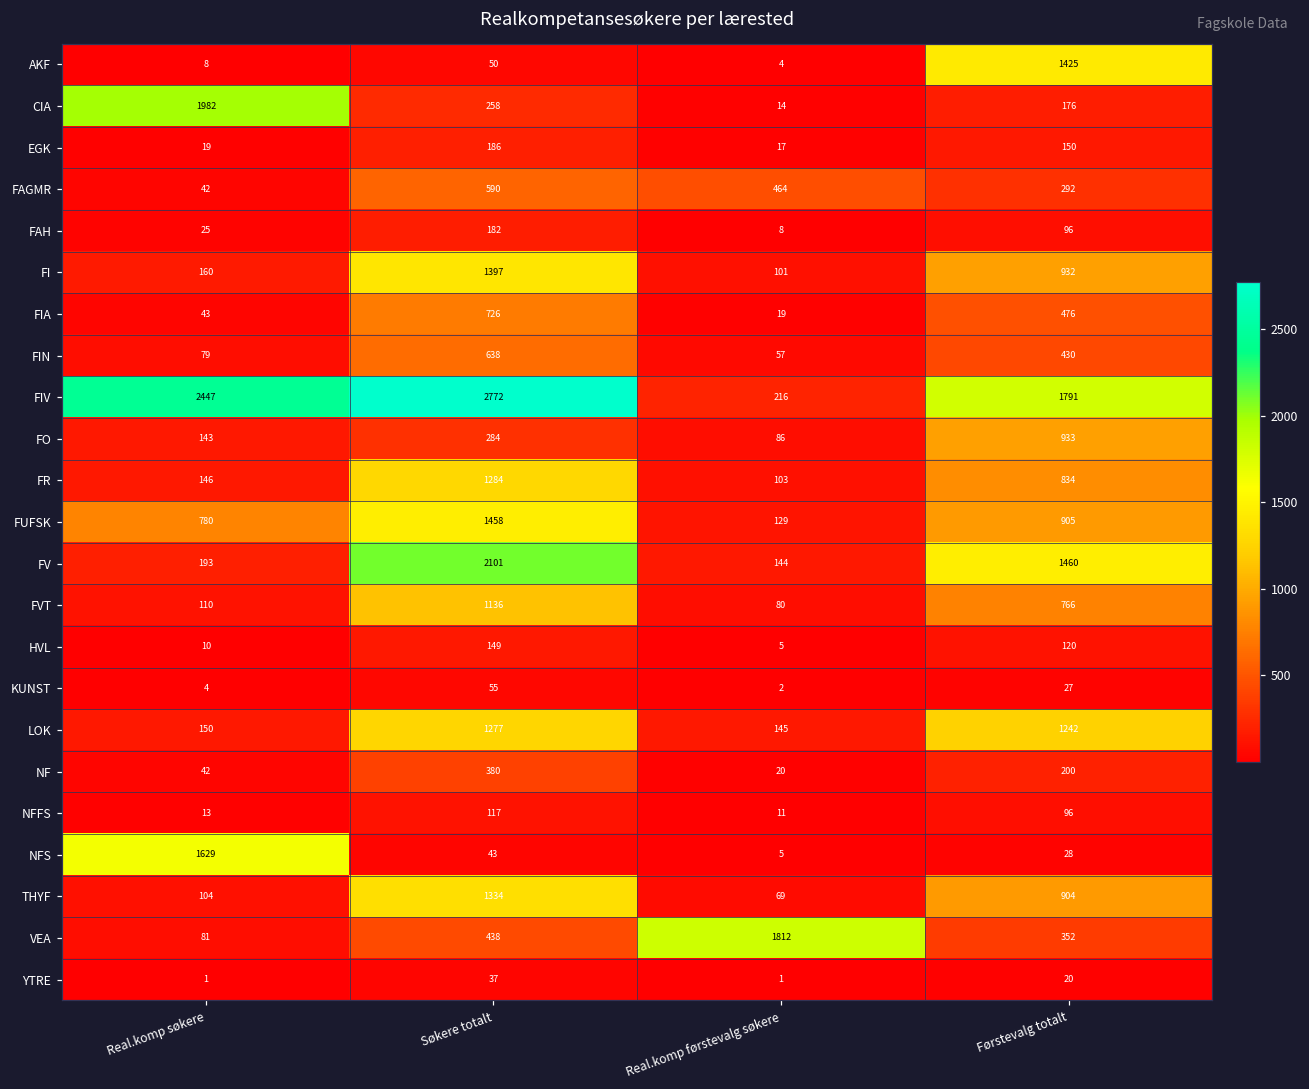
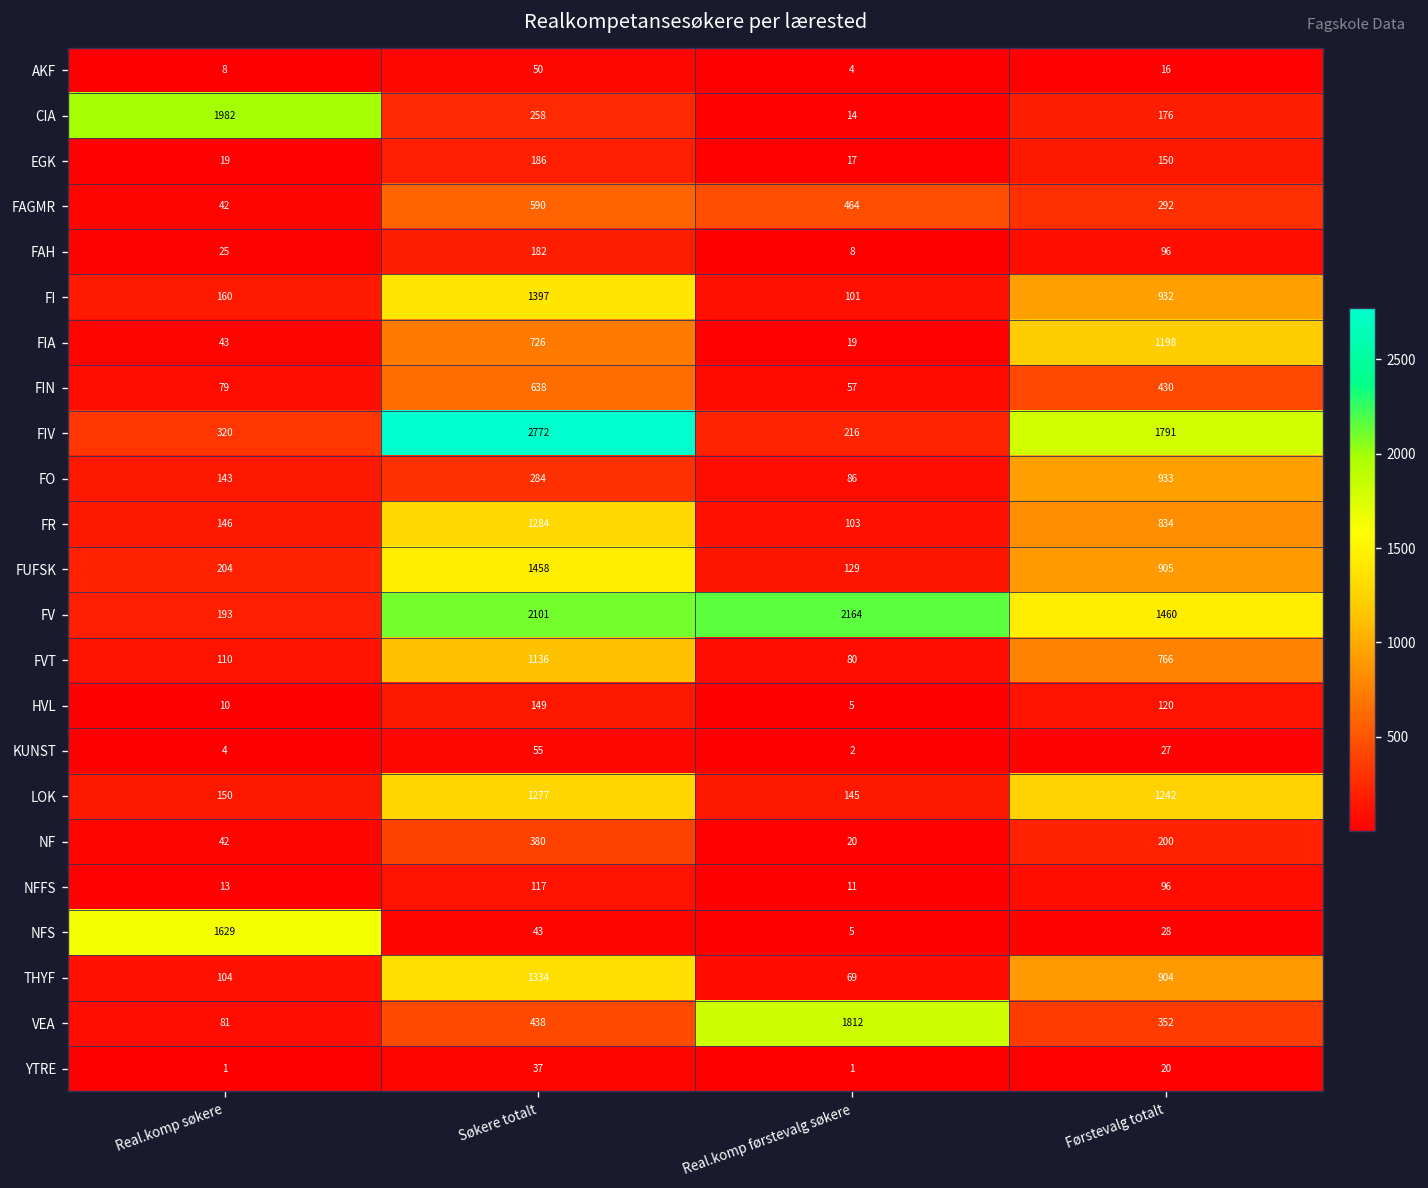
AKF, Førstevalg totalt: 1425 -> 16
FIA, Førstevalg totalt: 476 -> 1198
FIV, Real.komp søkere: 2447 -> 320
FUFSK, Real.komp søkere: 780 -> 204
FV, Real.komp førstevalg søkere: 144 -> 2164
